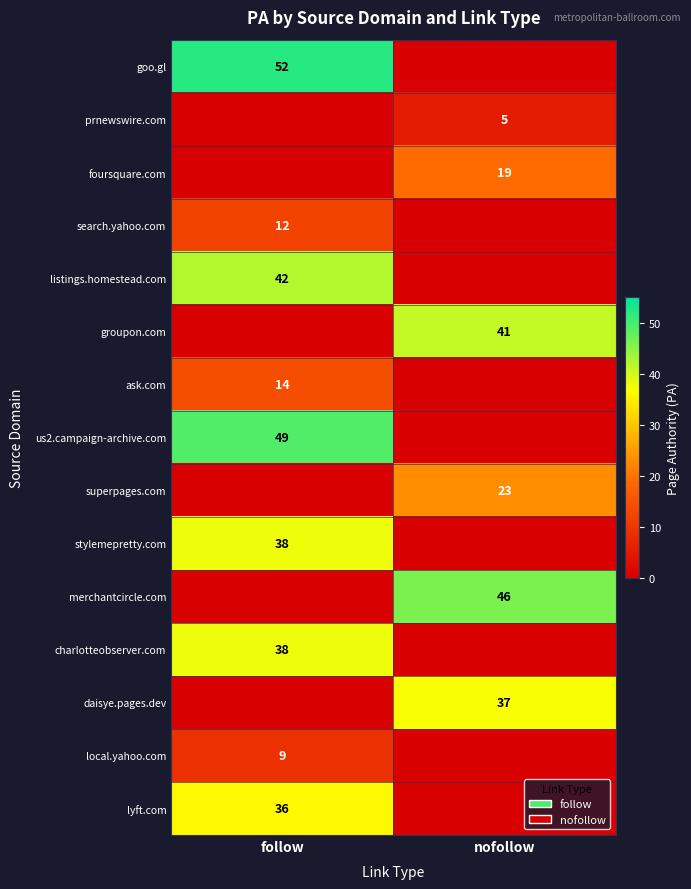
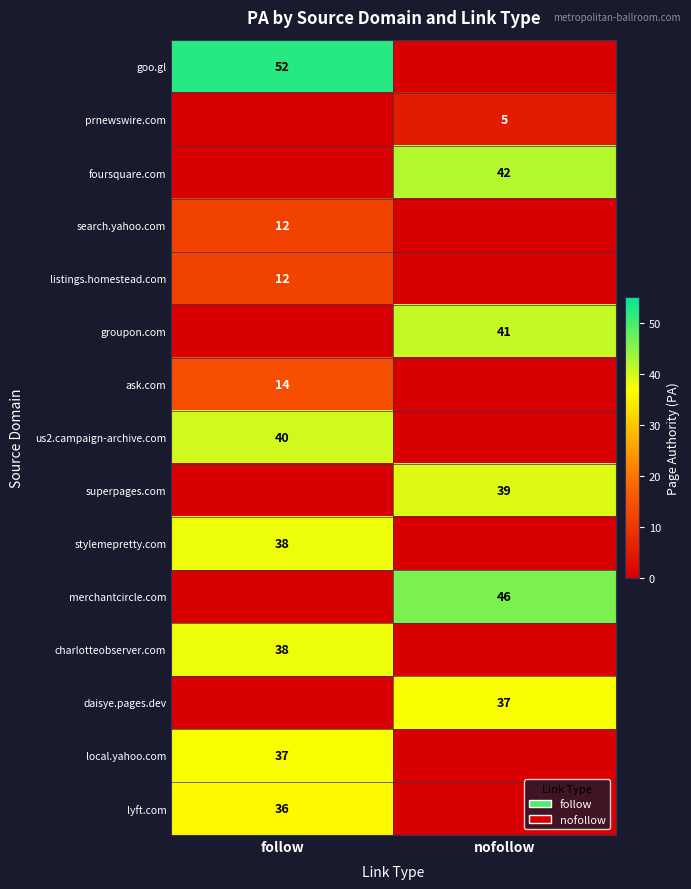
foursquare.com, nofollow: 19 -> 42
listings.homestead.com, follow: 42 -> 12
us2.campaign-archive.com, follow: 49 -> 40
superpages.com, nofollow: 23 -> 39
local.yahoo.com, follow: 9 -> 37
